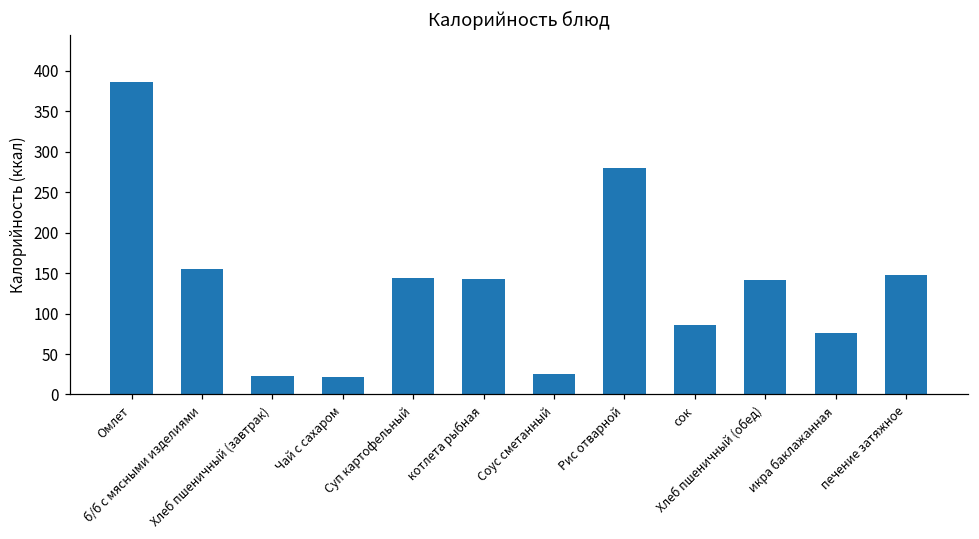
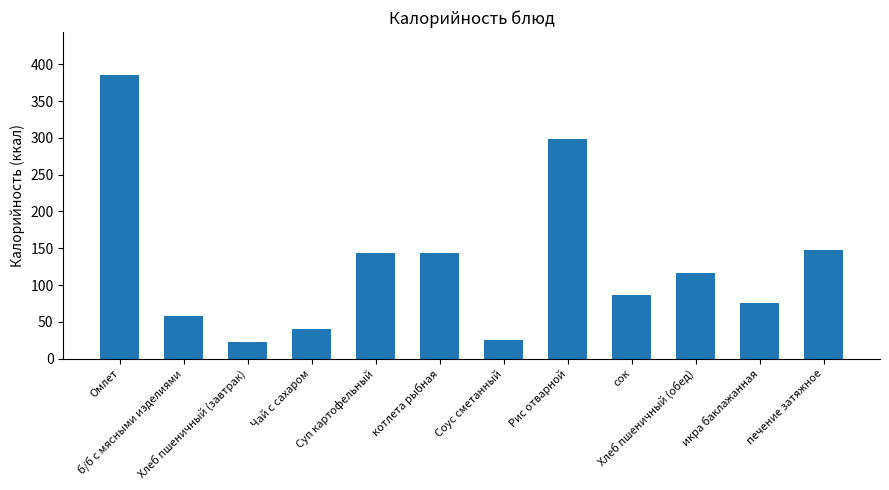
б/б с мясными изделиями: 160 -> 60
Чай с сахаром: 20 -> 40
Рис отварной: 280 -> 300
Хлеб пшеничный (обед): 140 -> 120
